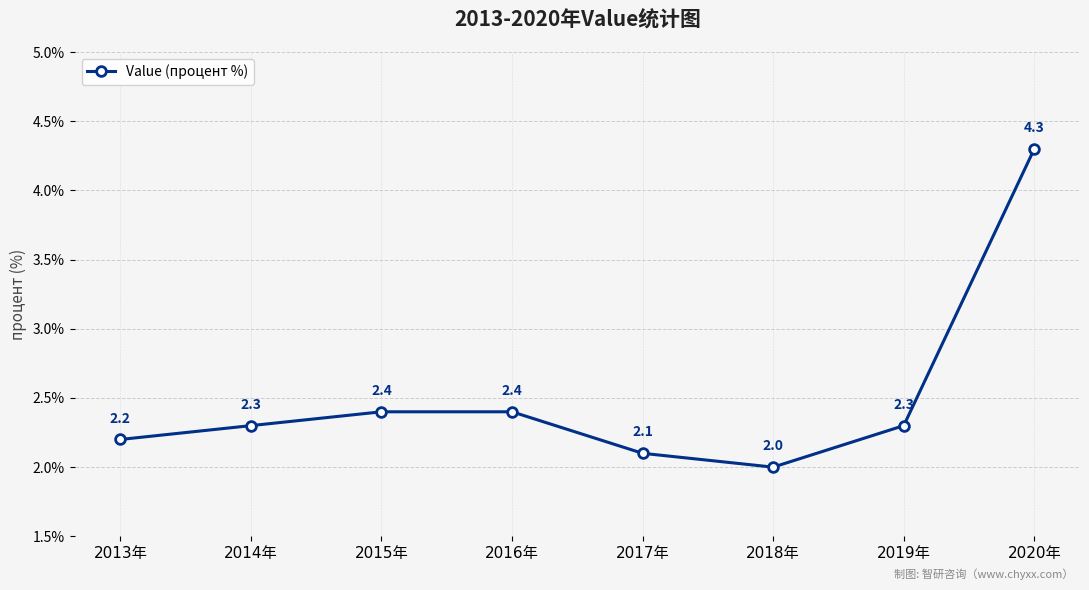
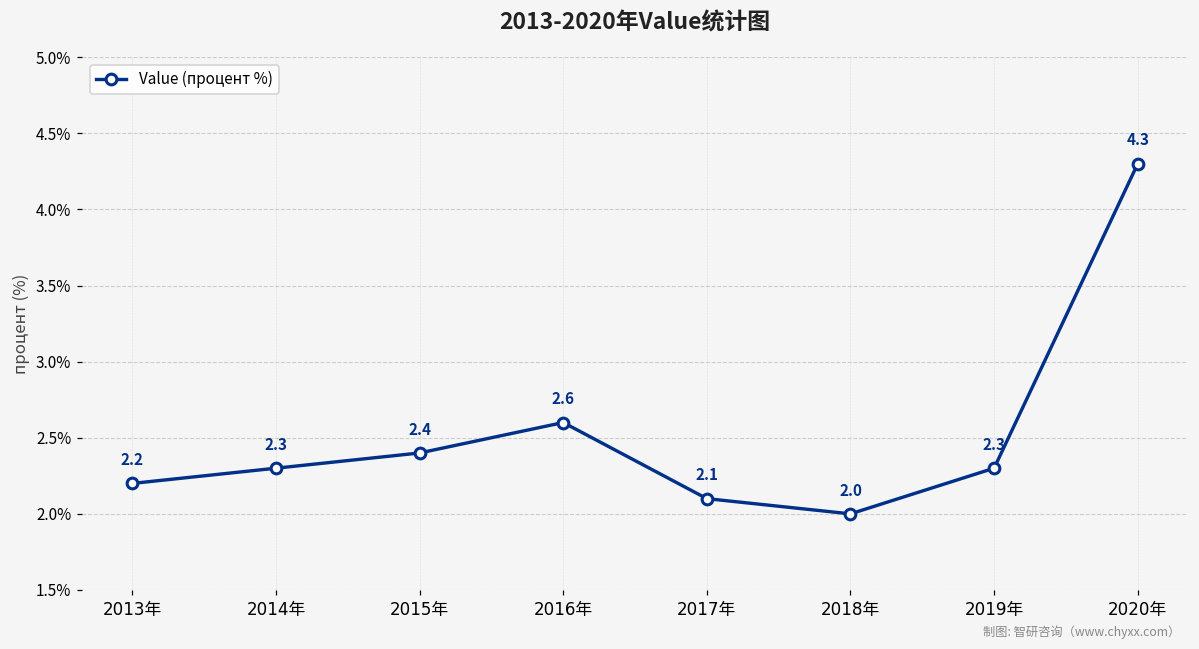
2016年: 2.4 -> 2.6
